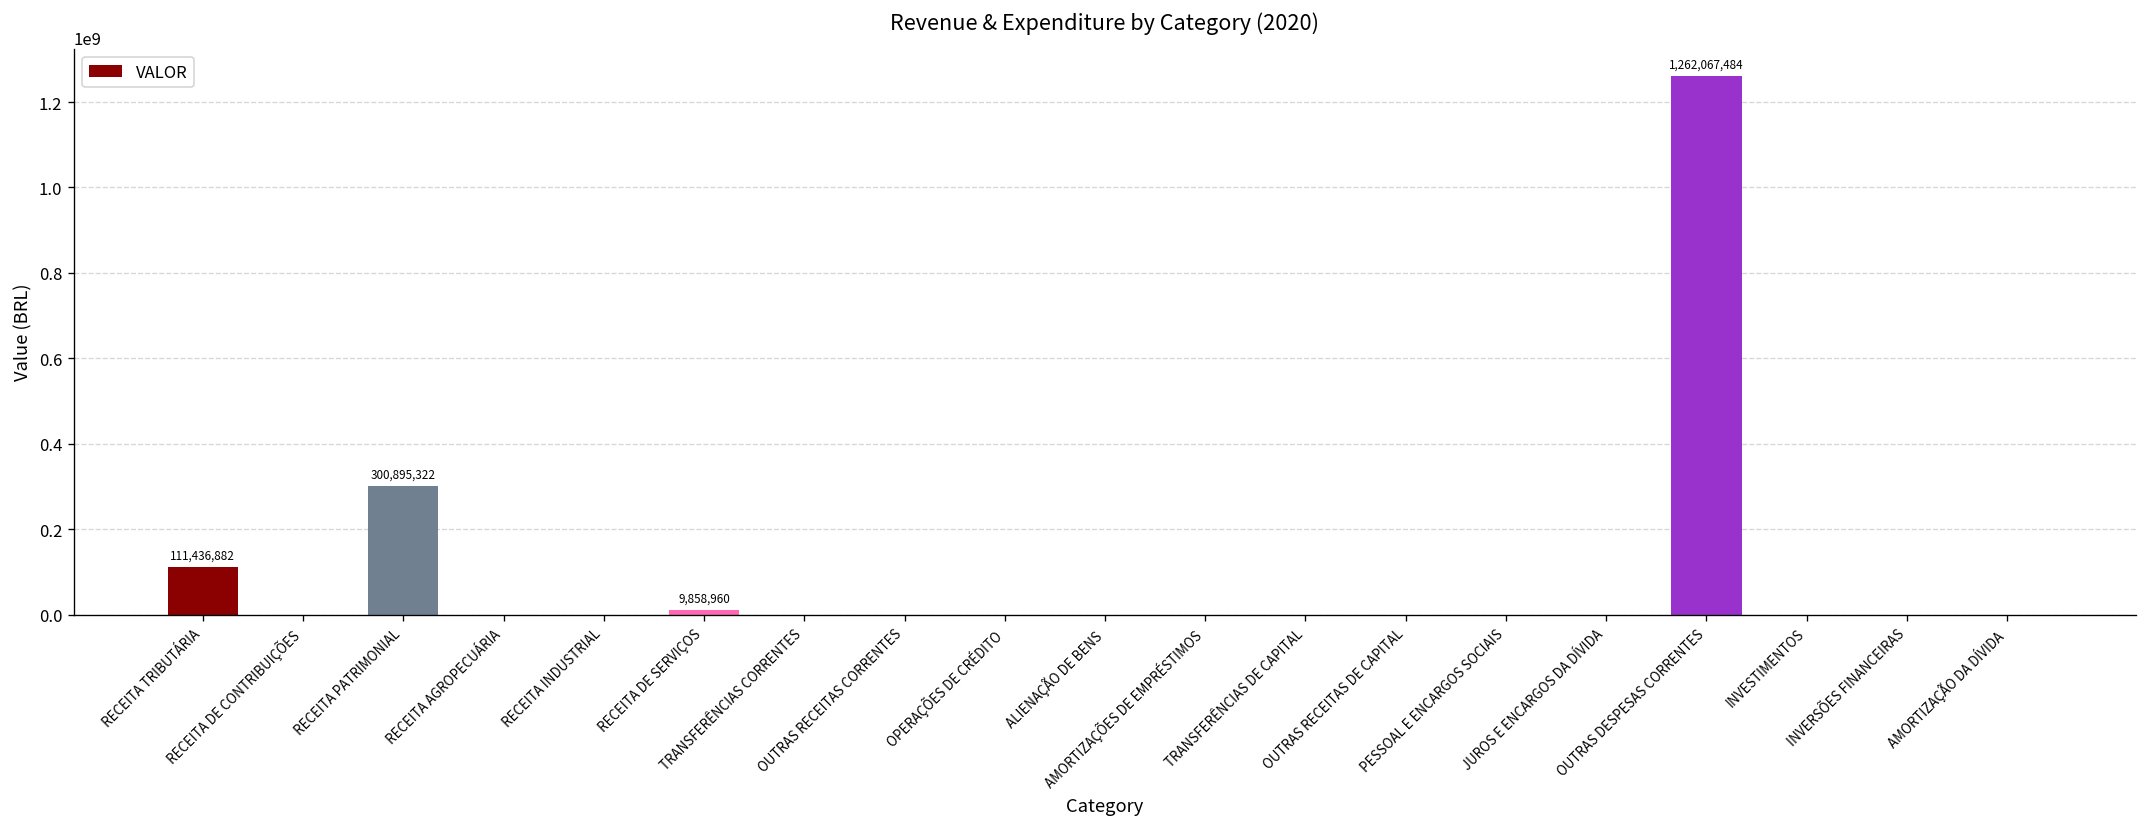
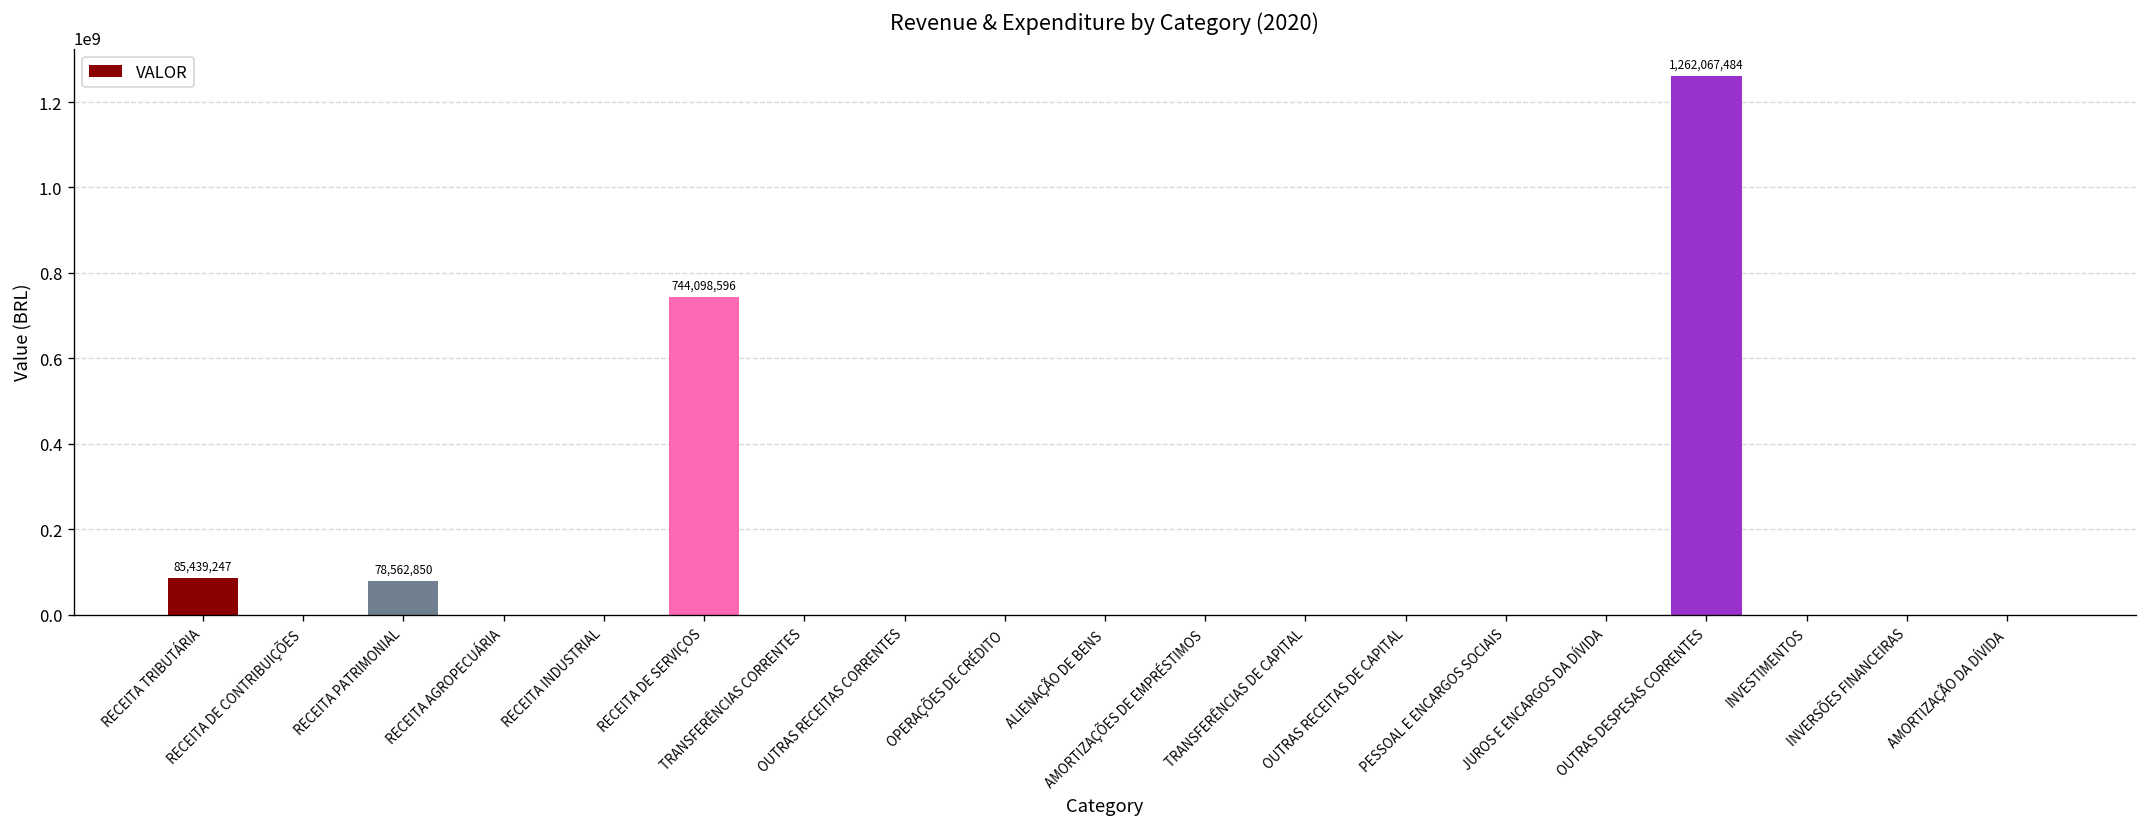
RECEITA TRIBUTÁRIA: 111,436,882 -> 85,439,247
RECEITA PATRIMONIAL: 300,895,322 -> 78,562,850
RECEITA DE SERVIÇOS: 9,858,960 -> 744,098,596
